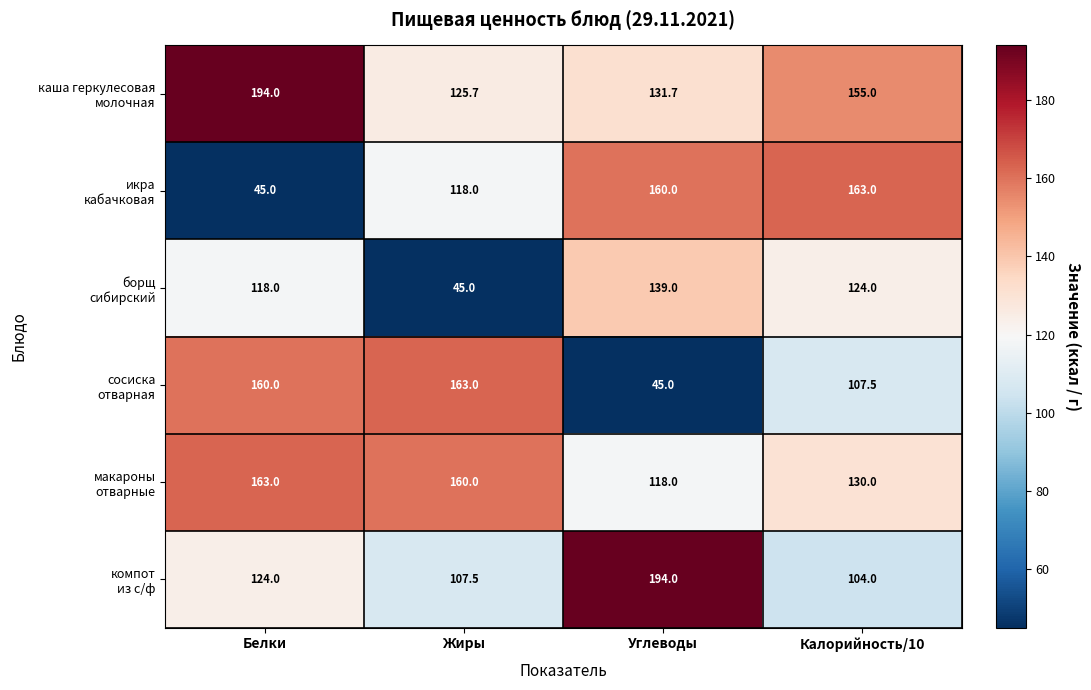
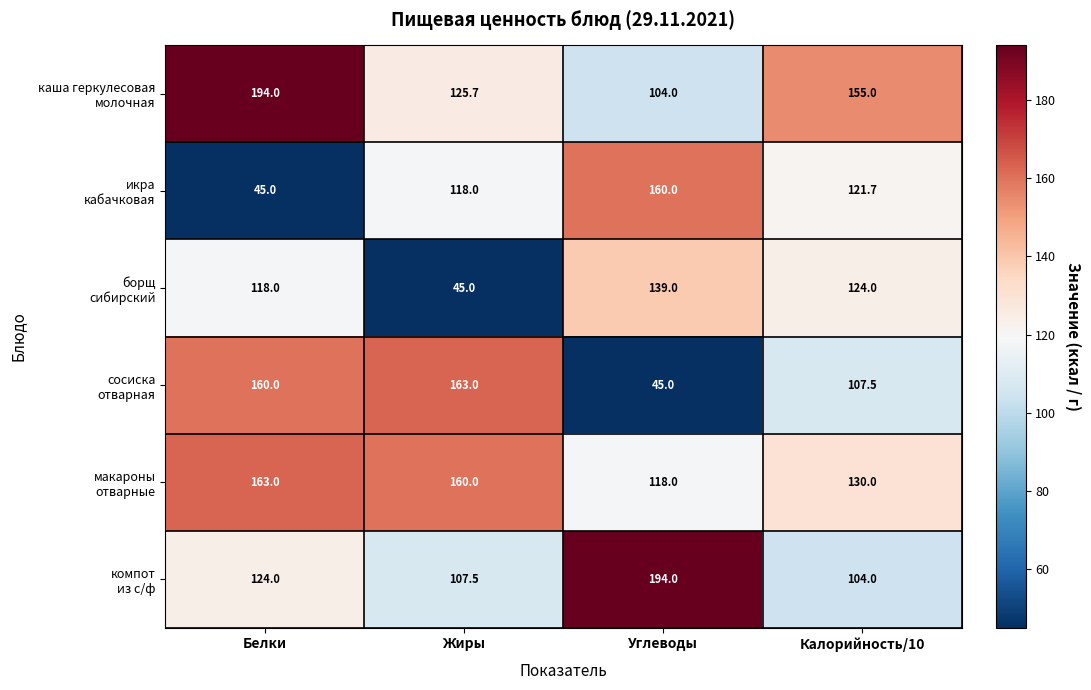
каша геркулесовая молочная, Углеводы: 131.7 -> 104.0
икра кабачковая, Калорийность/10: 163.0 -> 121.7
